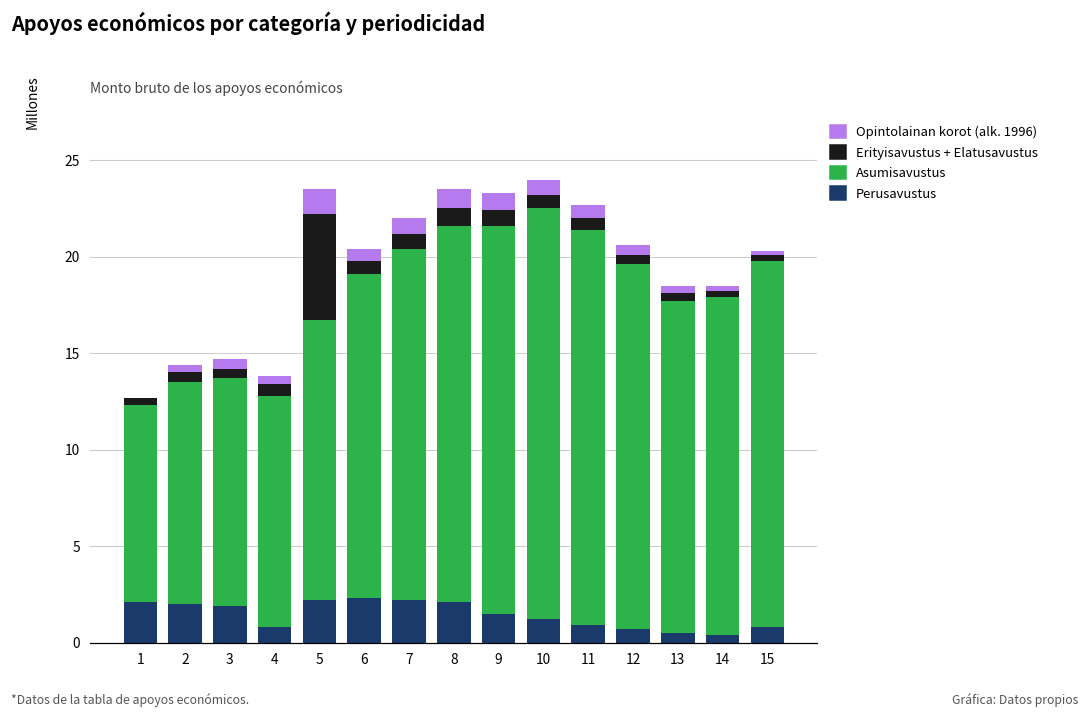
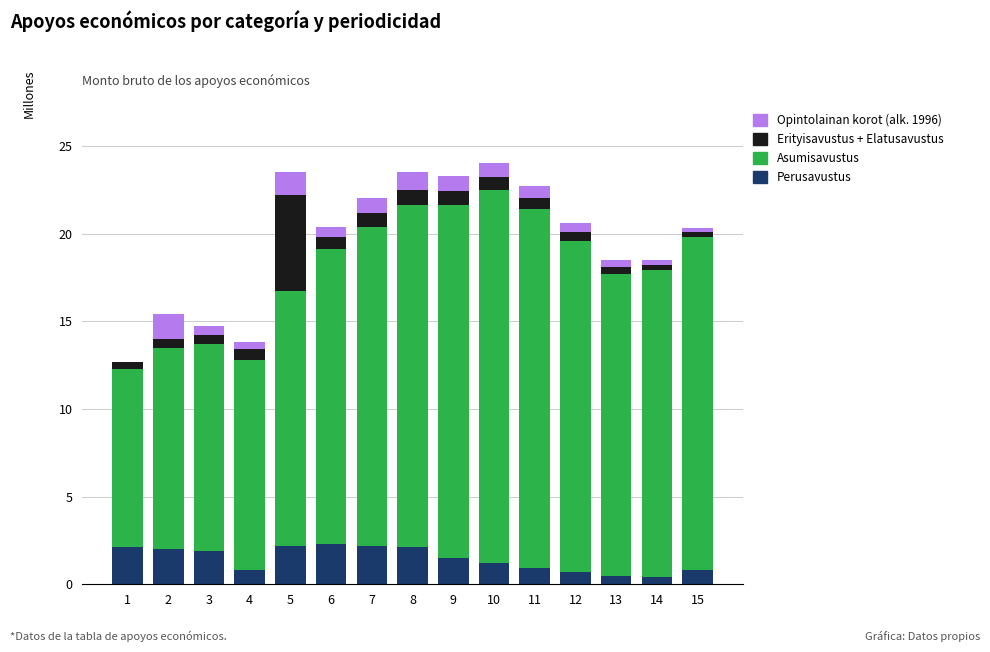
Opintolainan korot (alk. 1996), 2: 0.4 -> 1.4
